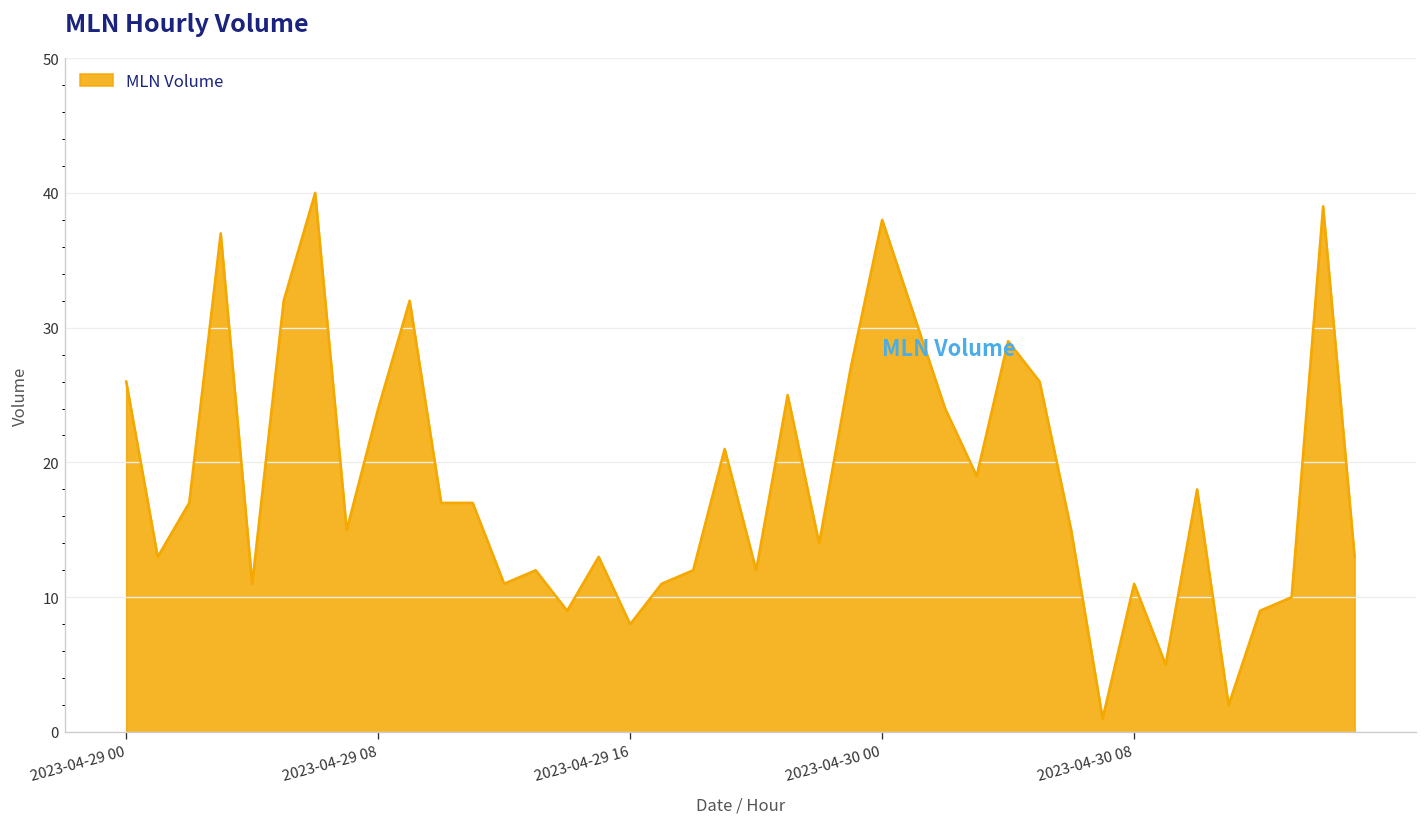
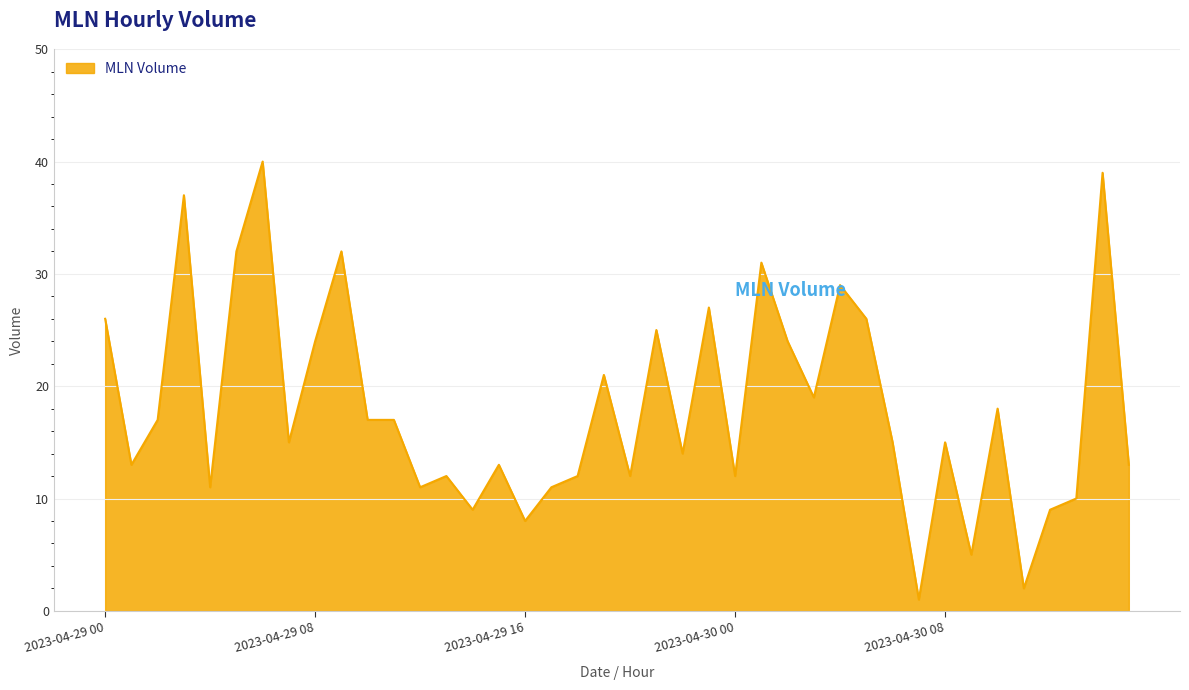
2023-04-30 00: 38 -> 12
2023-04-30 08: 11 -> 15
